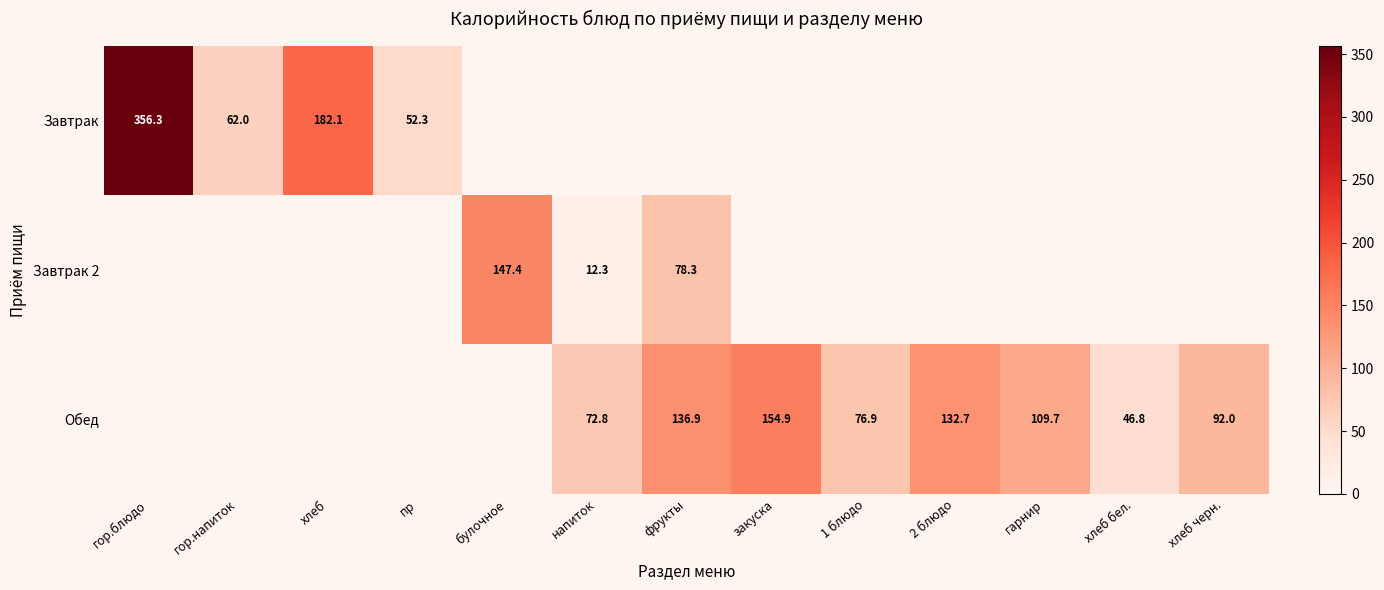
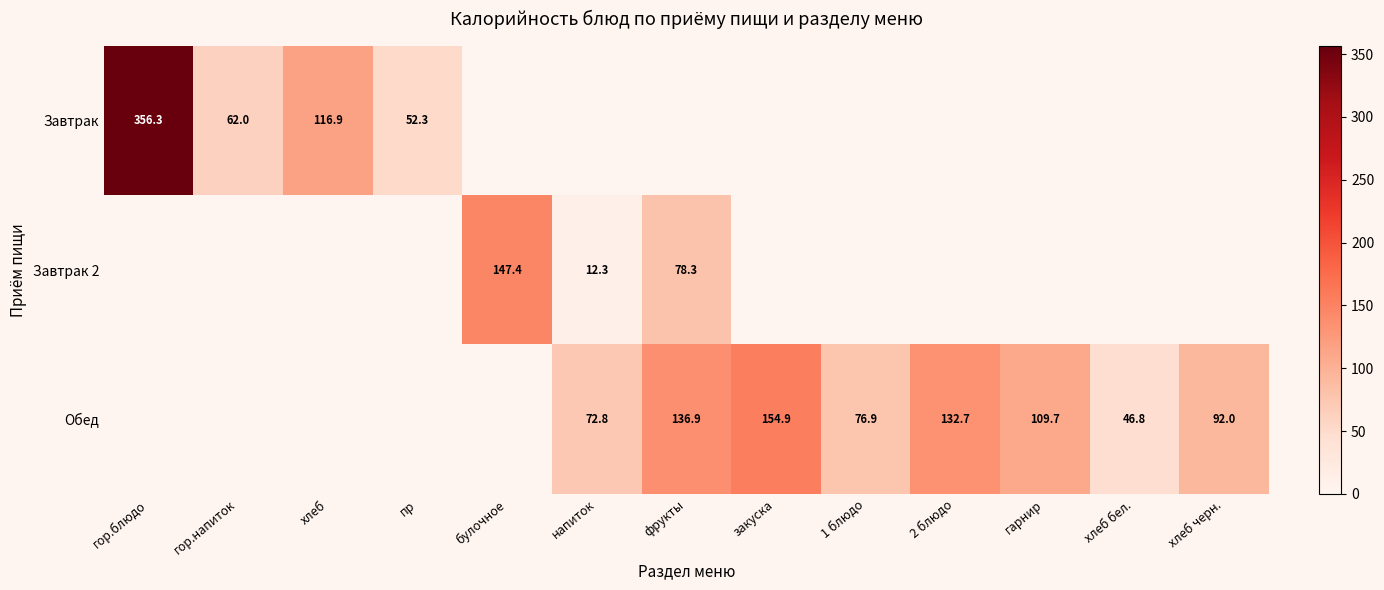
Завтрак, хлеб: 182.1 -> 116.9
